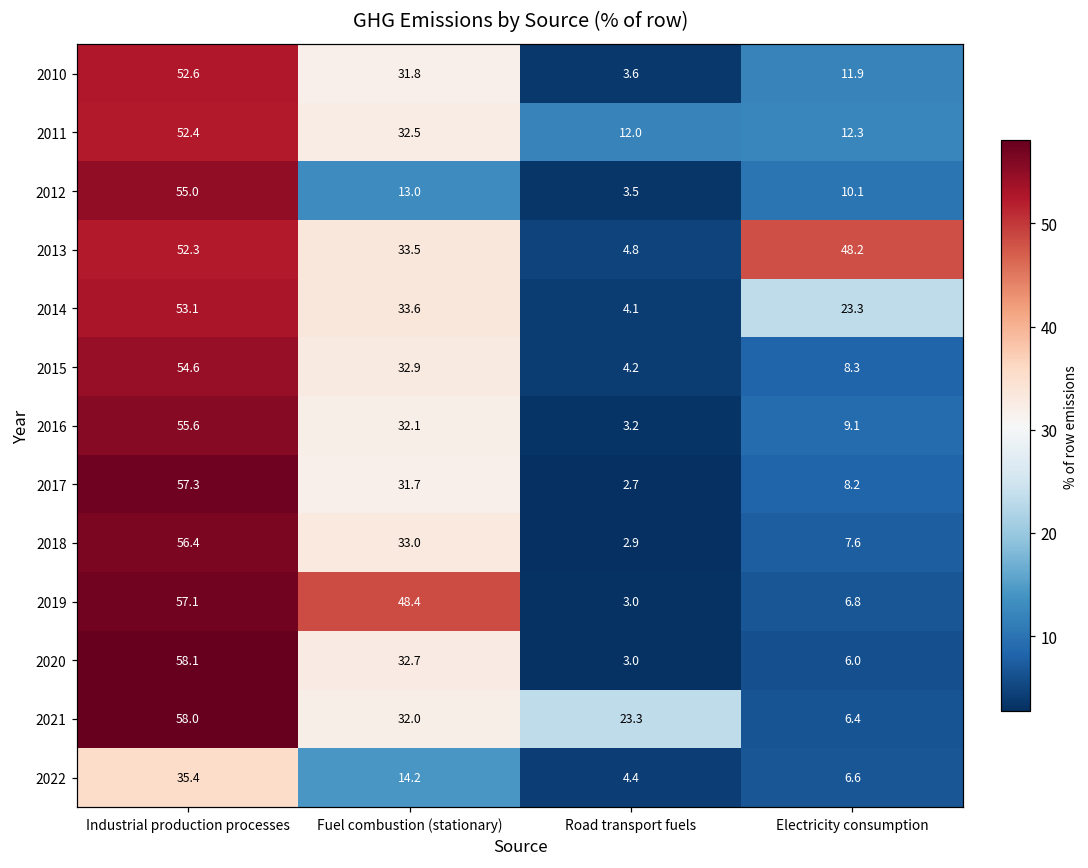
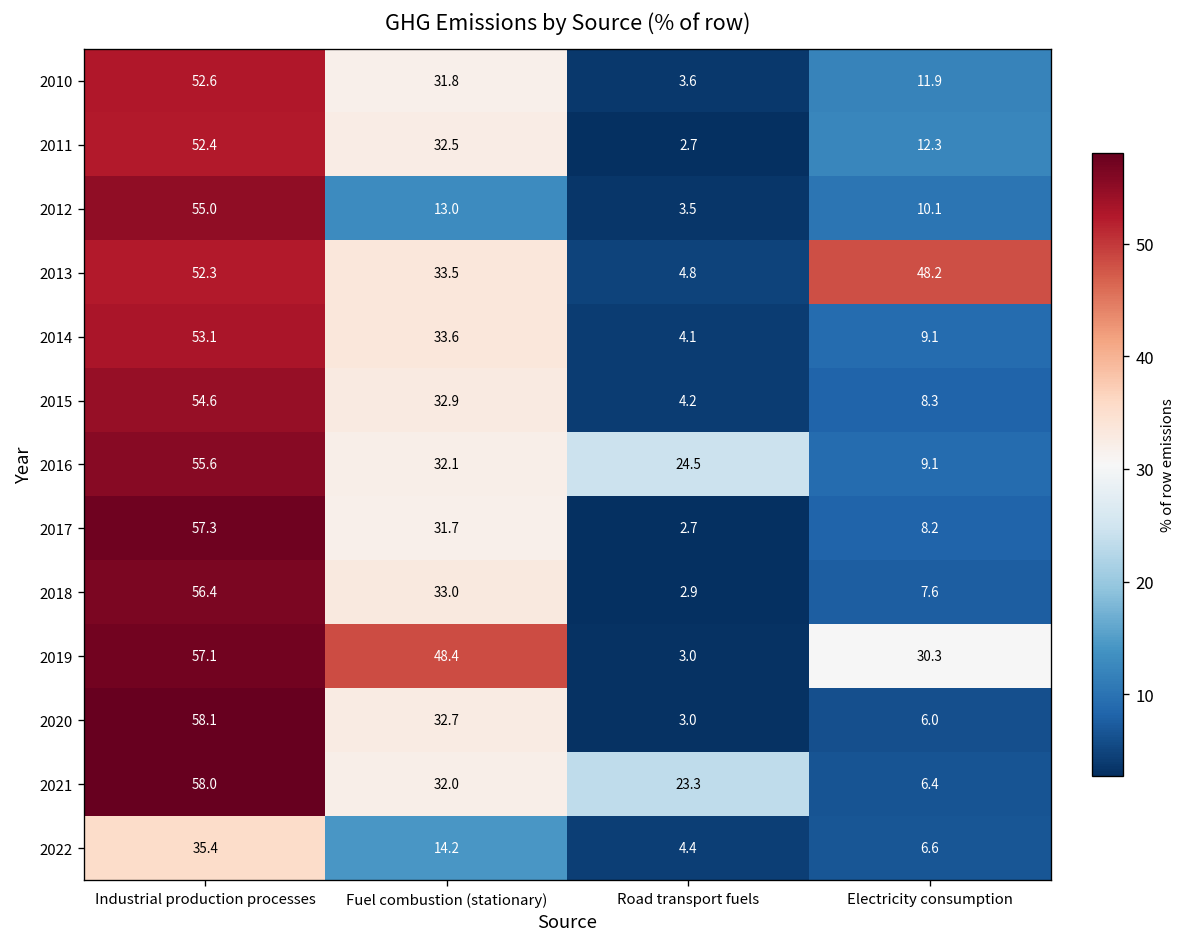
2011, Road transport fuels: 12.0 -> 2.7
2014, Electricity consumption: 23.3 -> 9.1
2016, Road transport fuels: 3.2 -> 24.5
2019, Electricity consumption: 6.8 -> 30.3
